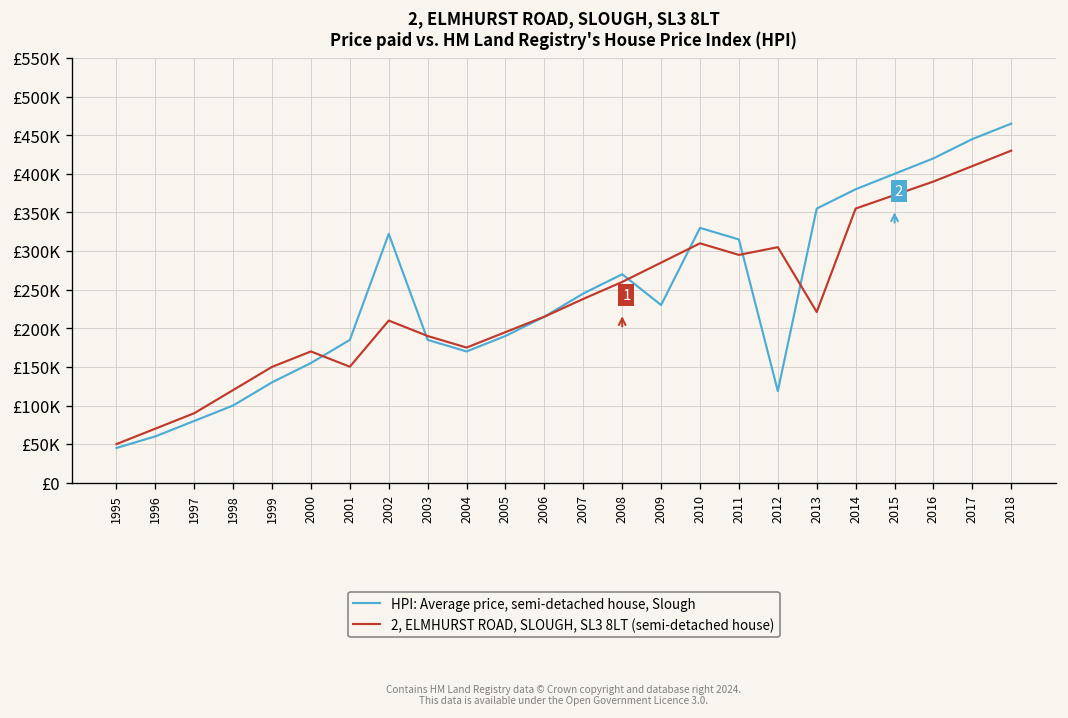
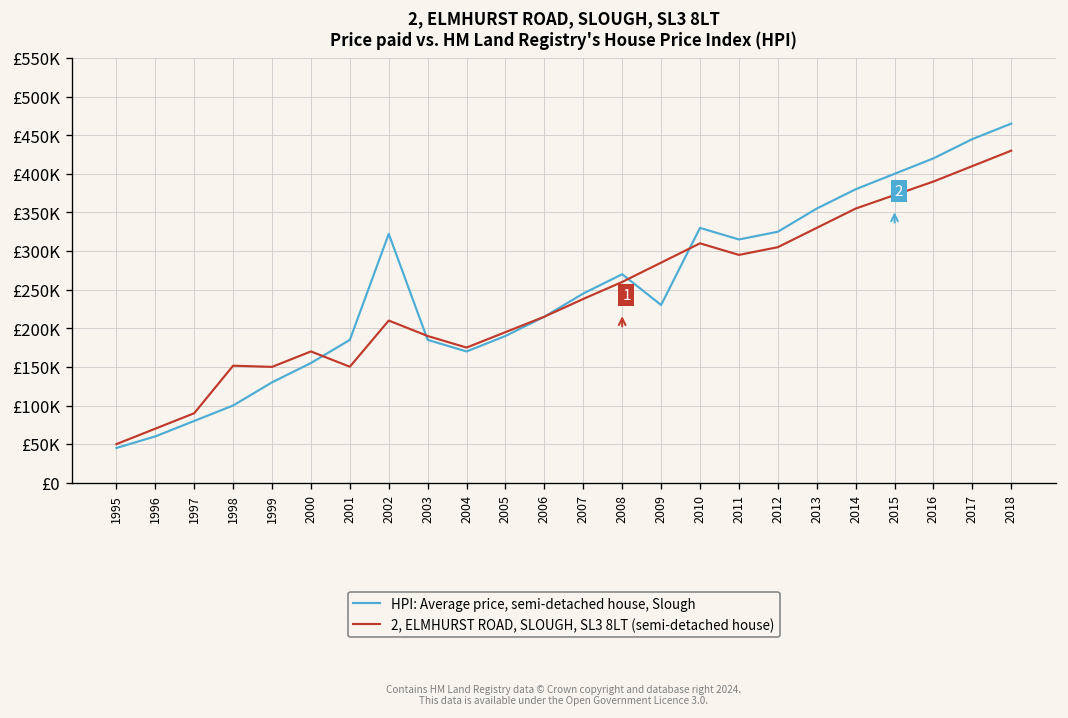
2, ELMHURST ROAD, SLOUGH, SL3 8LT (semi-detached house), 1998: £120000 -> £150000
HPI: Average price, semi-detached house, Slough, 2012: £120000 -> £330000
2, ELMHURST ROAD, SLOUGH, SL3 8LT (semi-detached house), 2013: £220000 -> £330000
